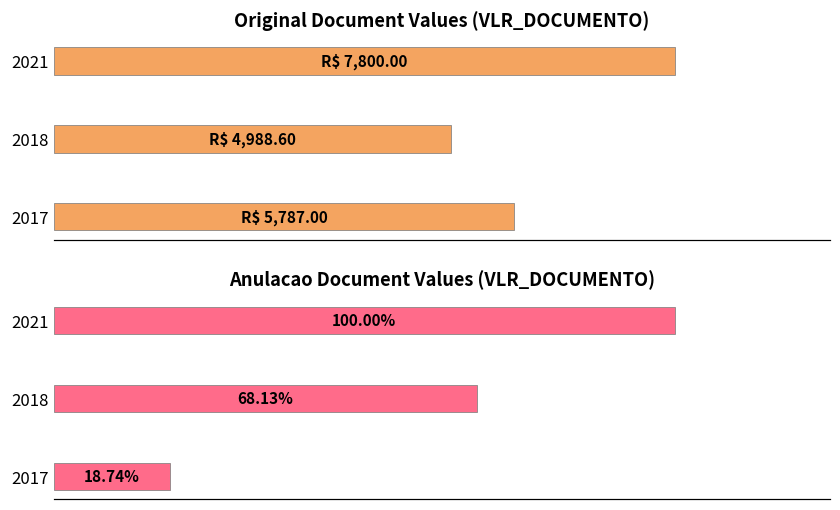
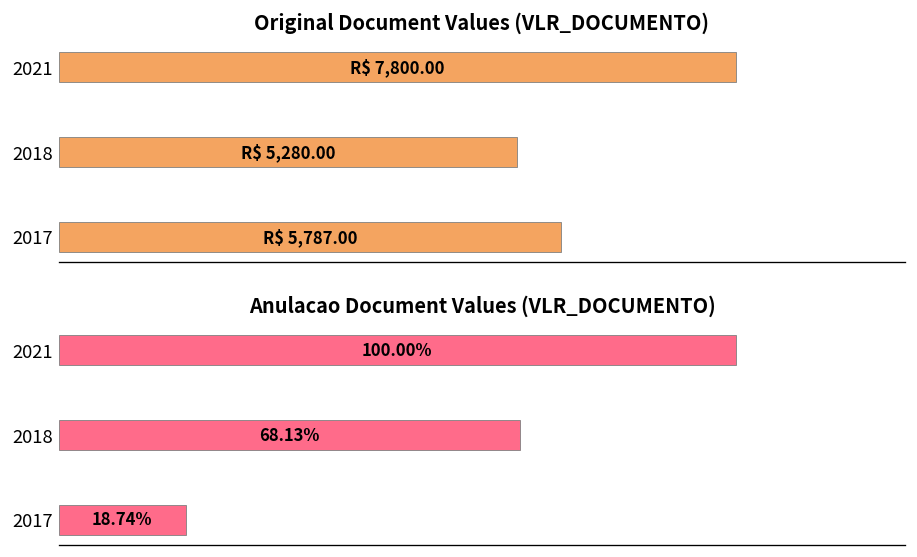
Original Document Values (VLR_DOCUMENTO), 2018: 4,988.60 -> 5,280.00
